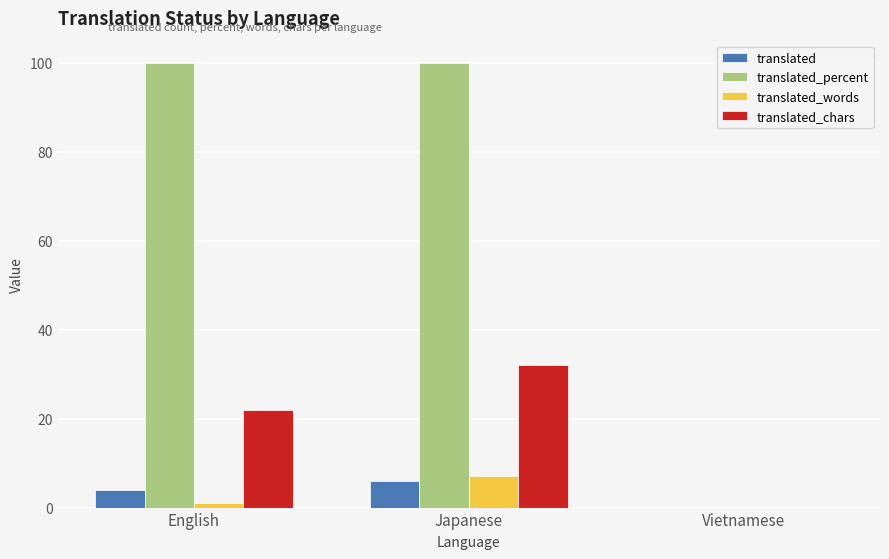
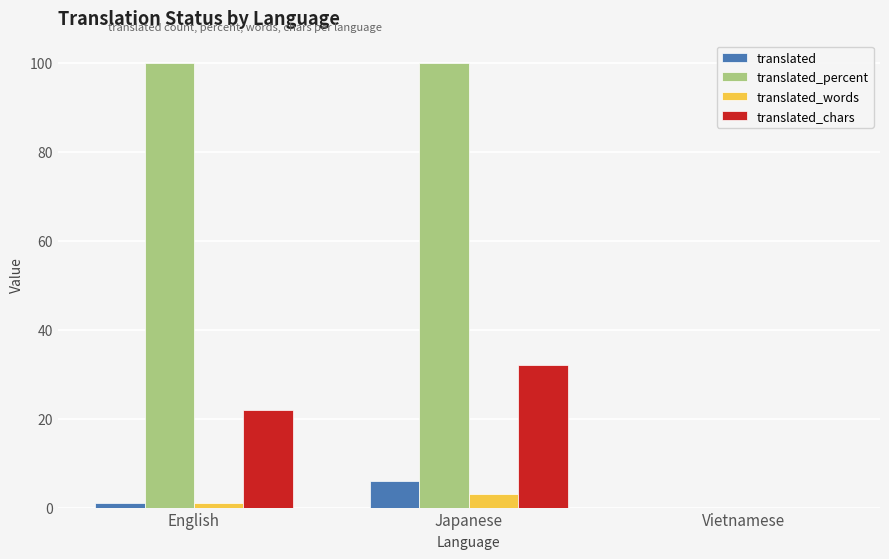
translated, English: 4 -> 1
translated_words, Japanese: 7 -> 3
